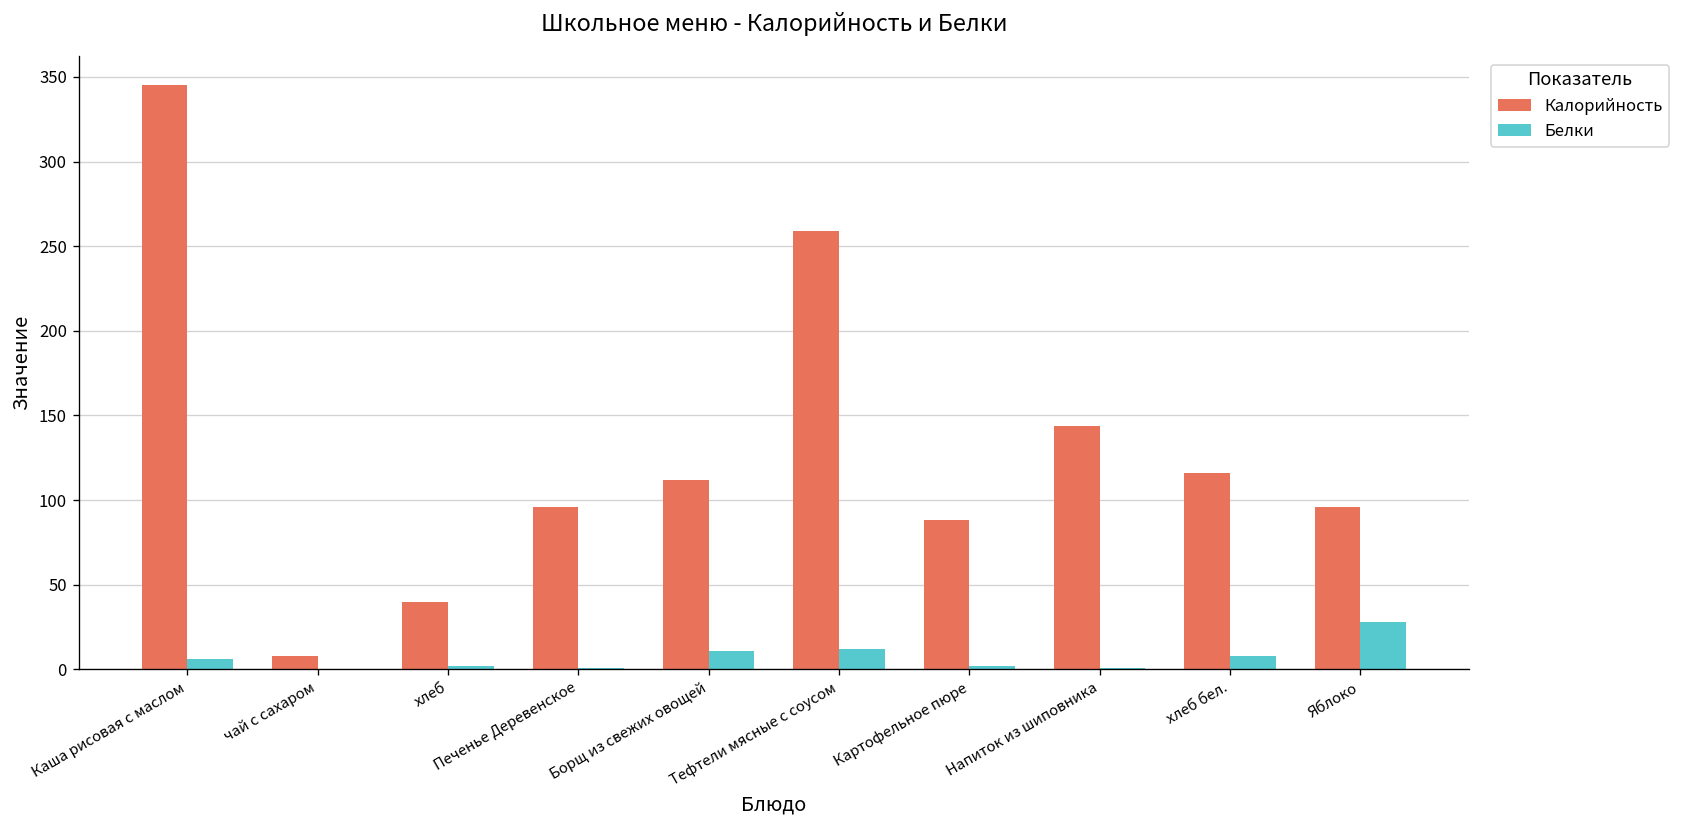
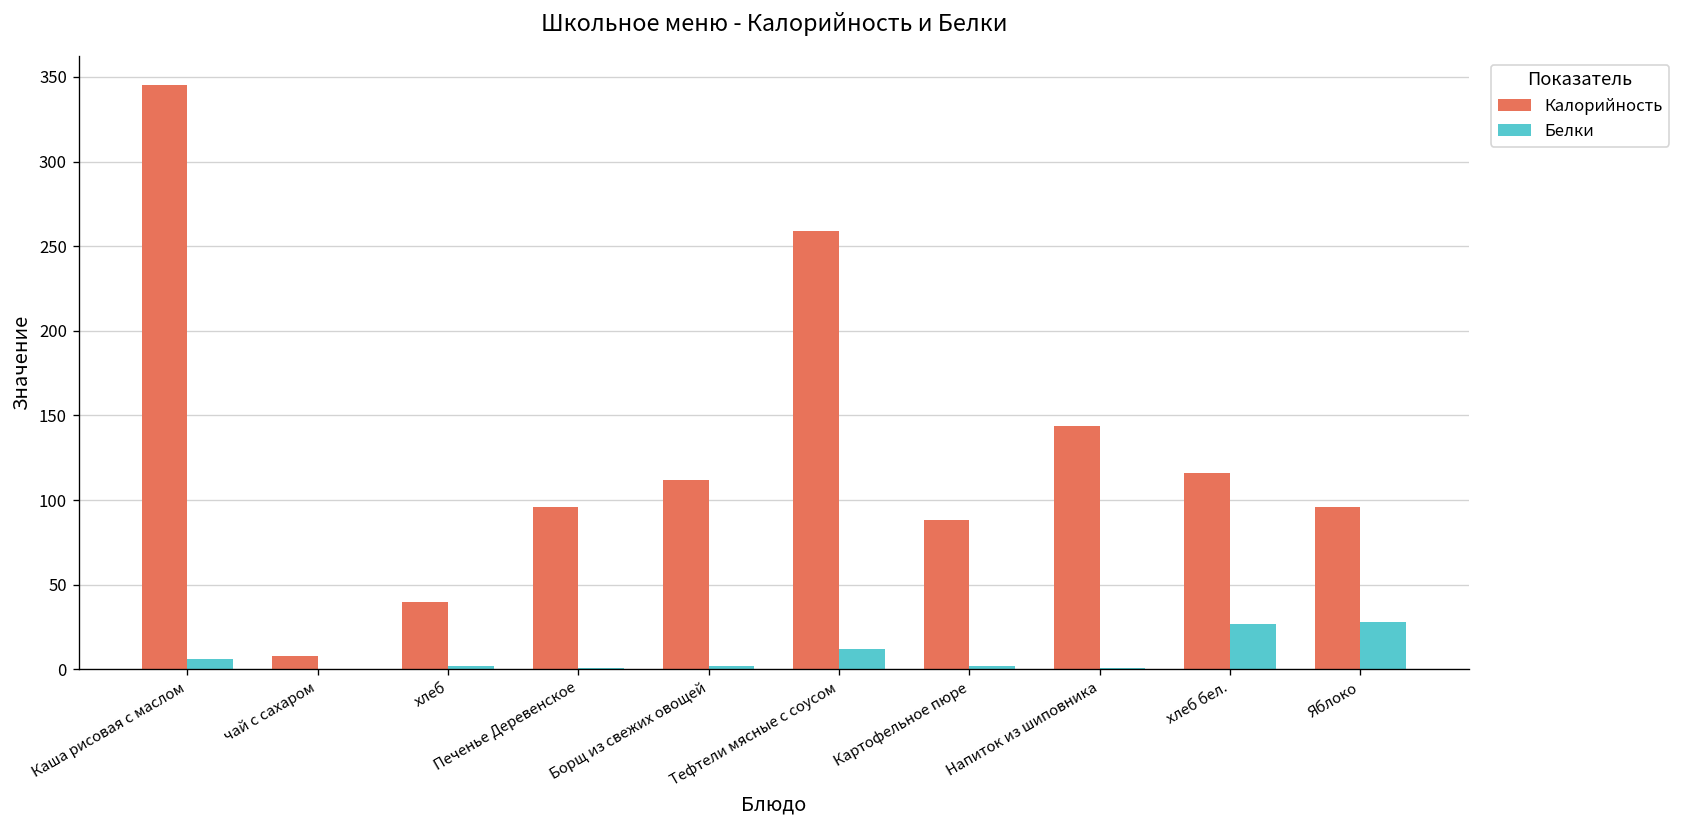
Белки, Борщ из свежих овощей: 11 -> 2
Белки, хлеб бел.: 8 -> 27
